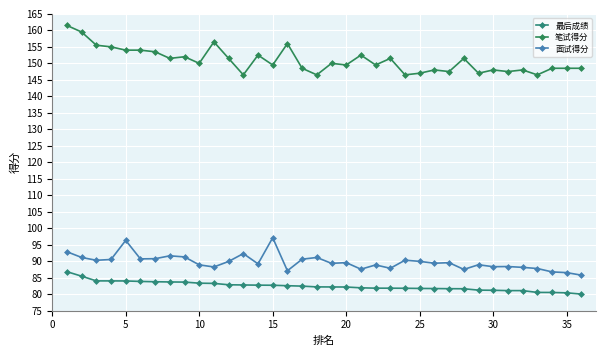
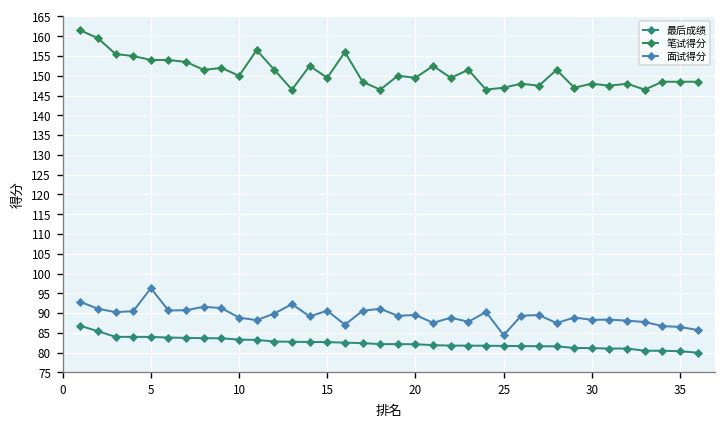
面试得分, 15: 97 -> 91
面试得分, 25: 90 -> 84
